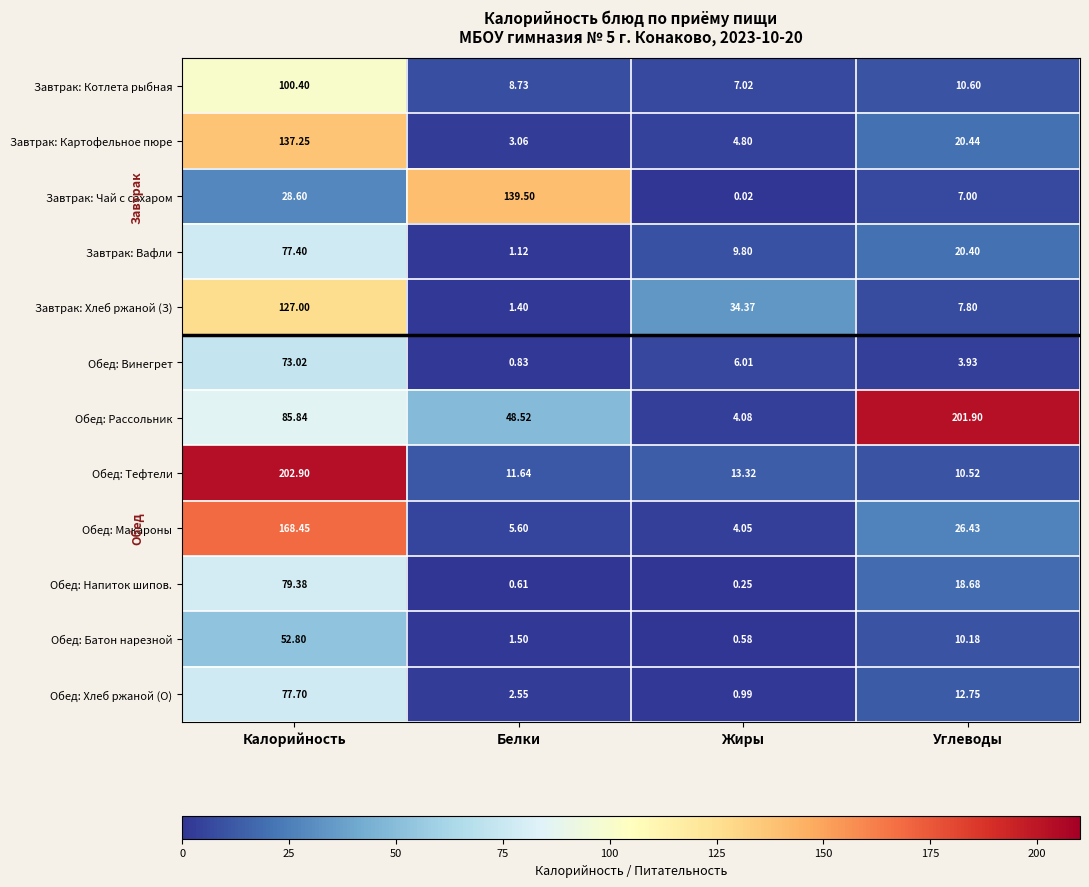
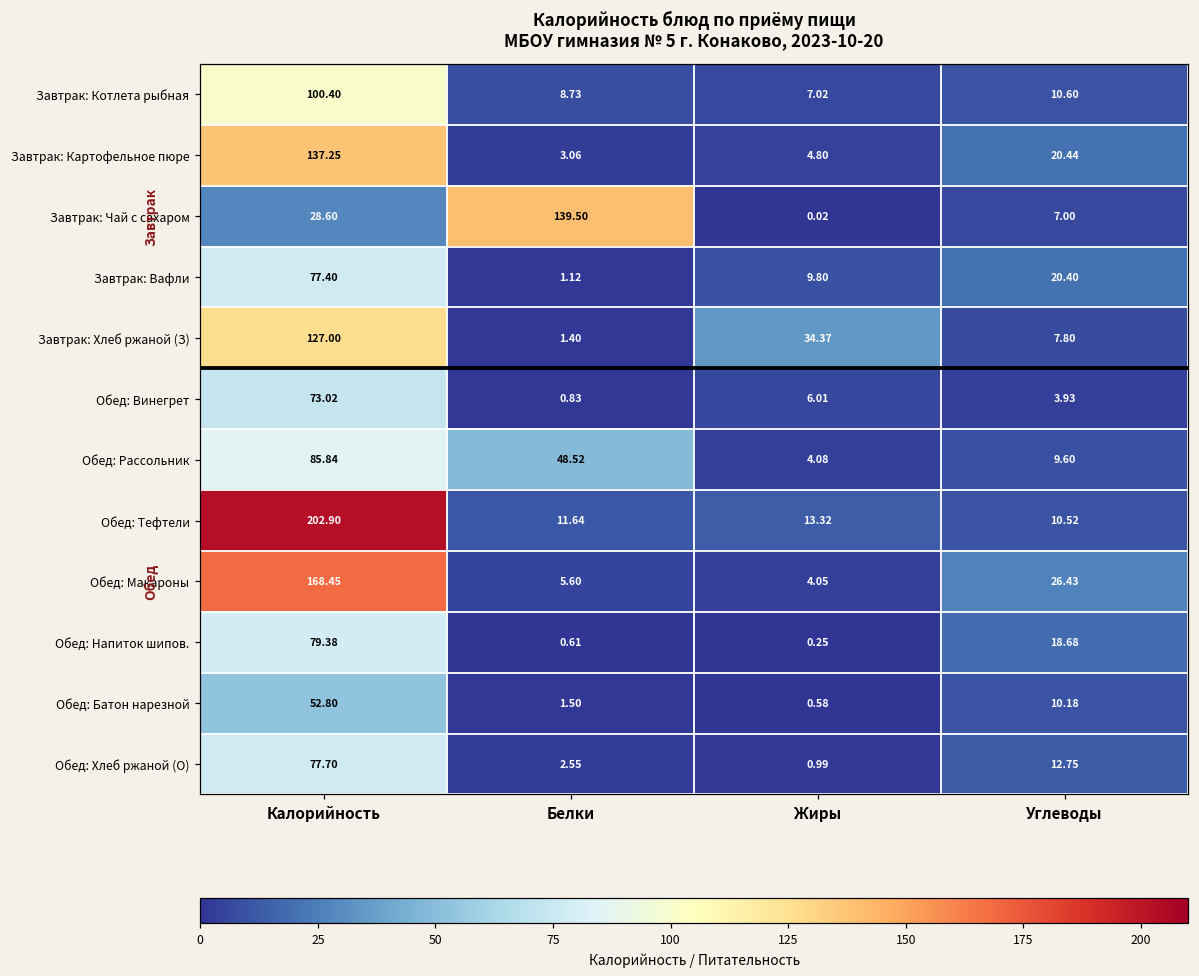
Обед: Рассольник, Углеводы: 201.90 -> 9.60
